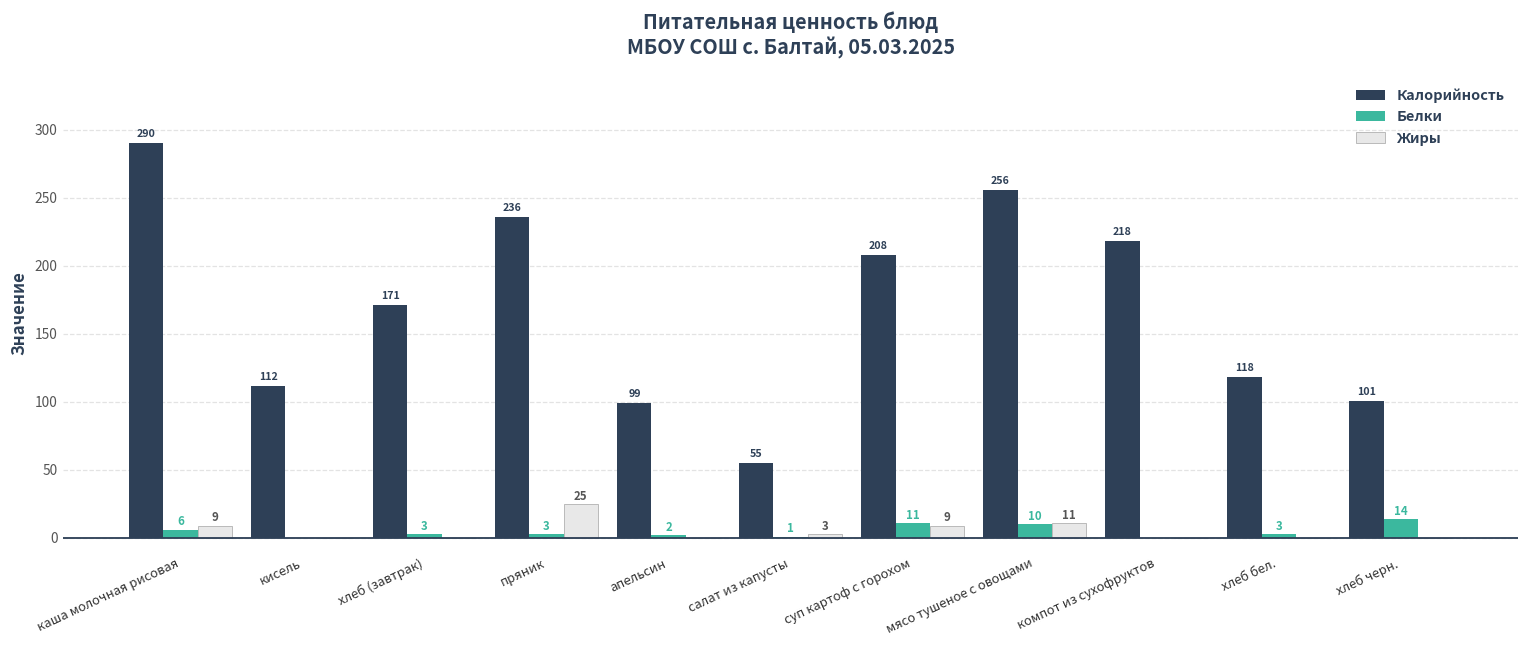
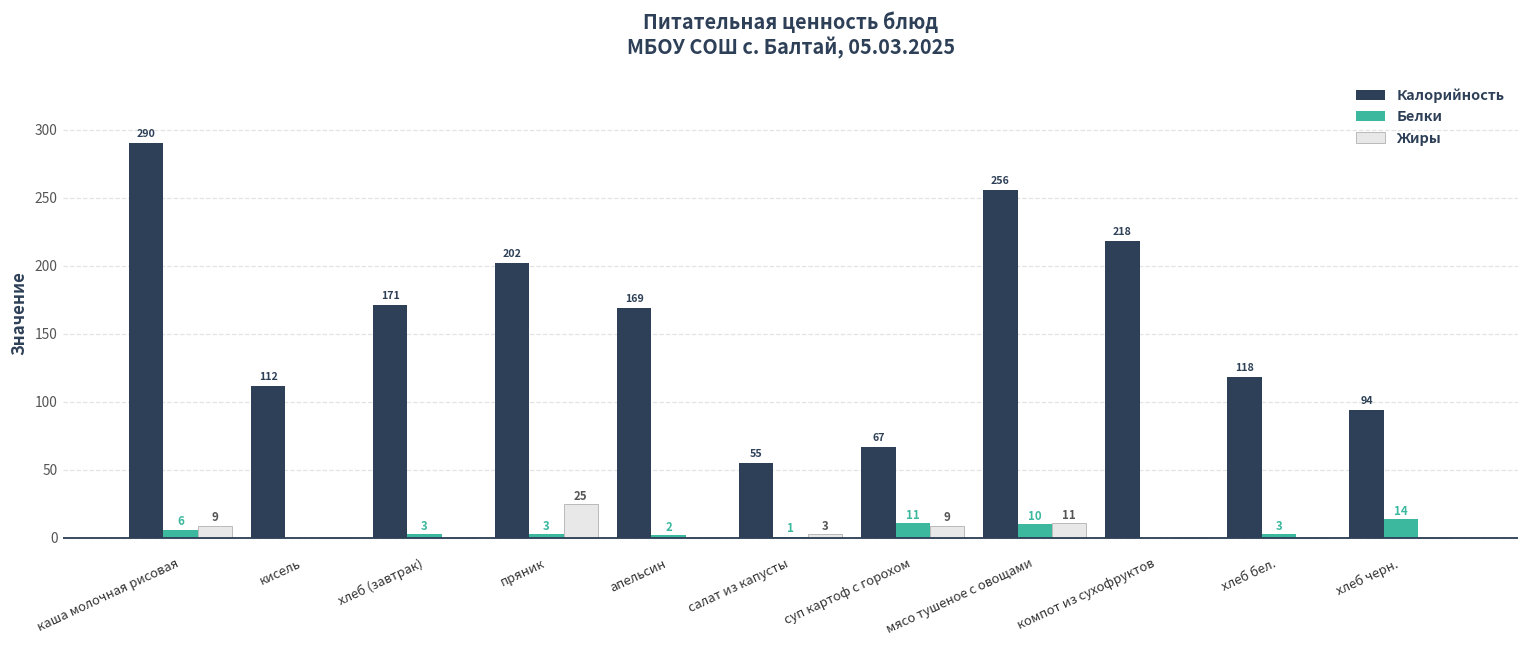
Калорийность, пряник: 236 -> 202
Калорийность, апельсин: 99 -> 169
Калорийность, суп картоф с горохом: 208 -> 67
Калорийность, хлеб черн.: 101 -> 94
